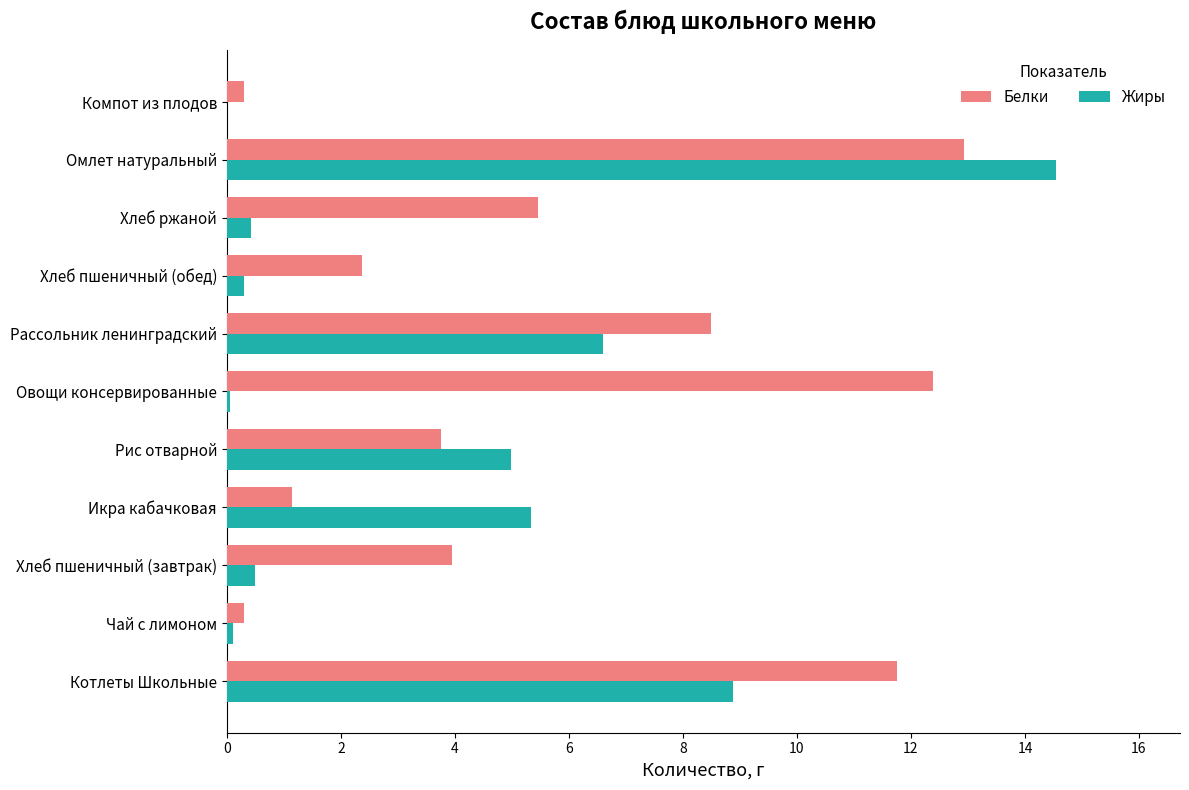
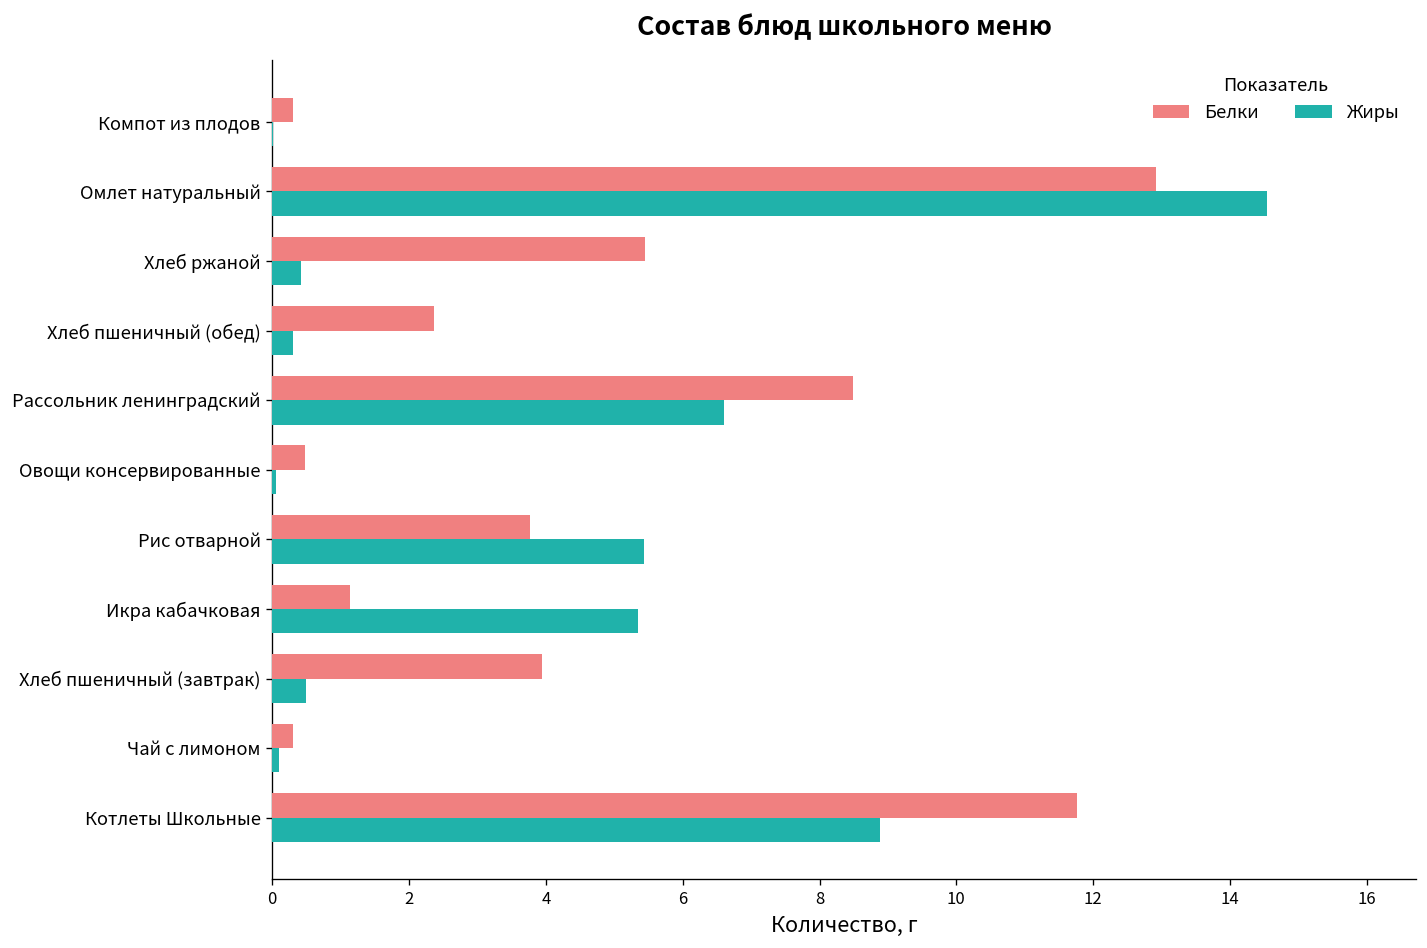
Белки, Овощи консервированные: 12.4 -> 0.5
Жиры, Рис отварной: 5.0 -> 5.4
